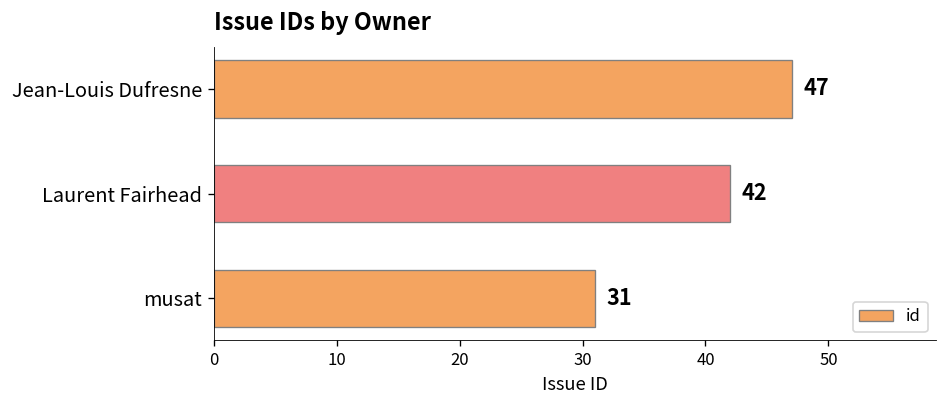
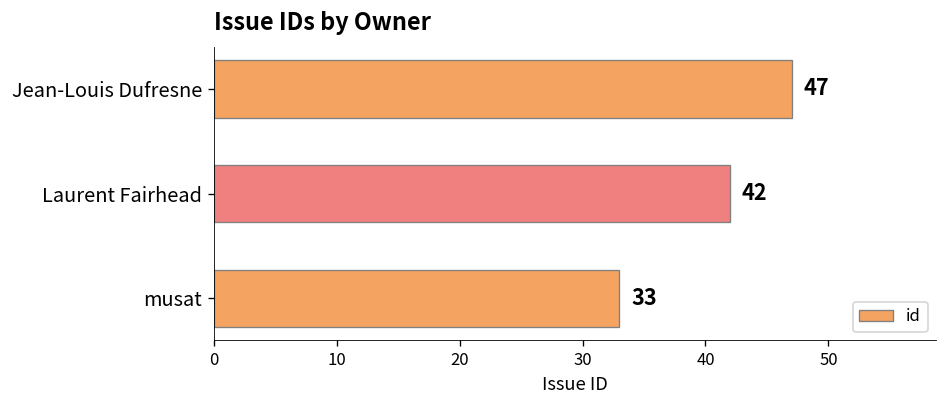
musat: 31 -> 33
